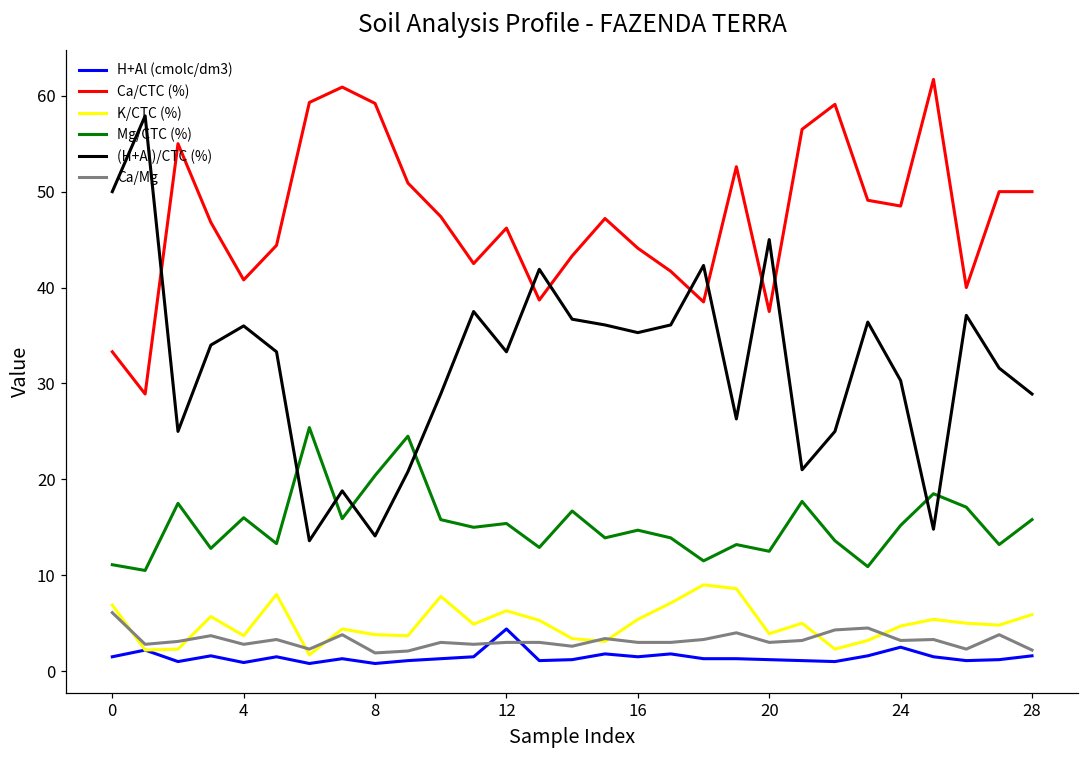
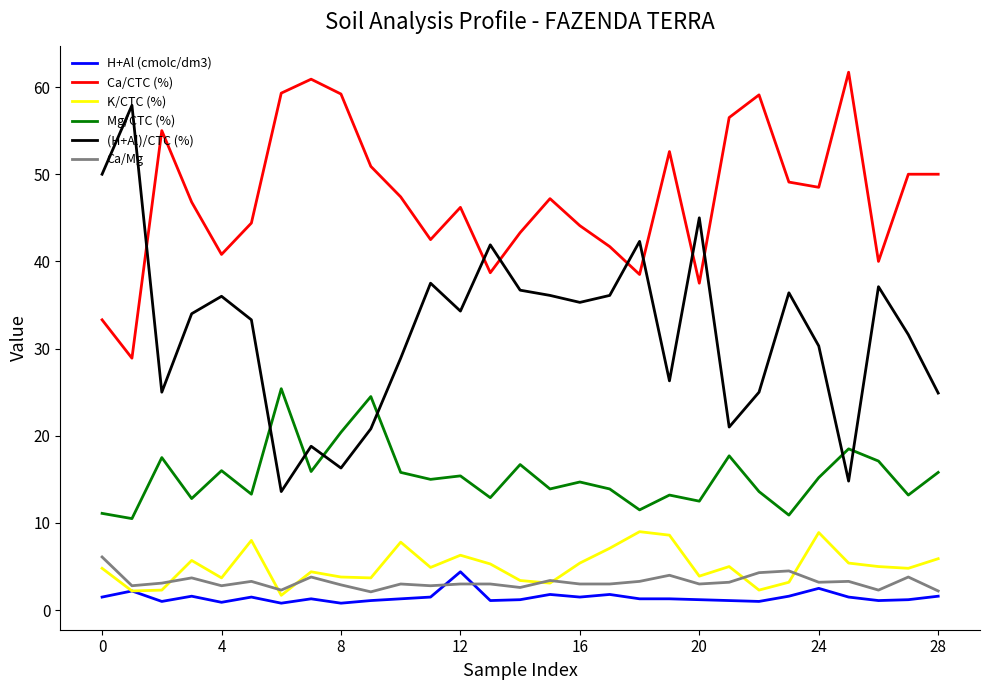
K/CTC (%), 0: 7 -> 5
(H+Al)/CTC (%), 8: 14 -> 16
Ca/Mg, 8: 2 -> 3
(H+Al)/CTC (%), 12: 33 -> 34
K/CTC (%), 24: 5 -> 9
(H+Al)/CTC (%), 28: 29 -> 25
